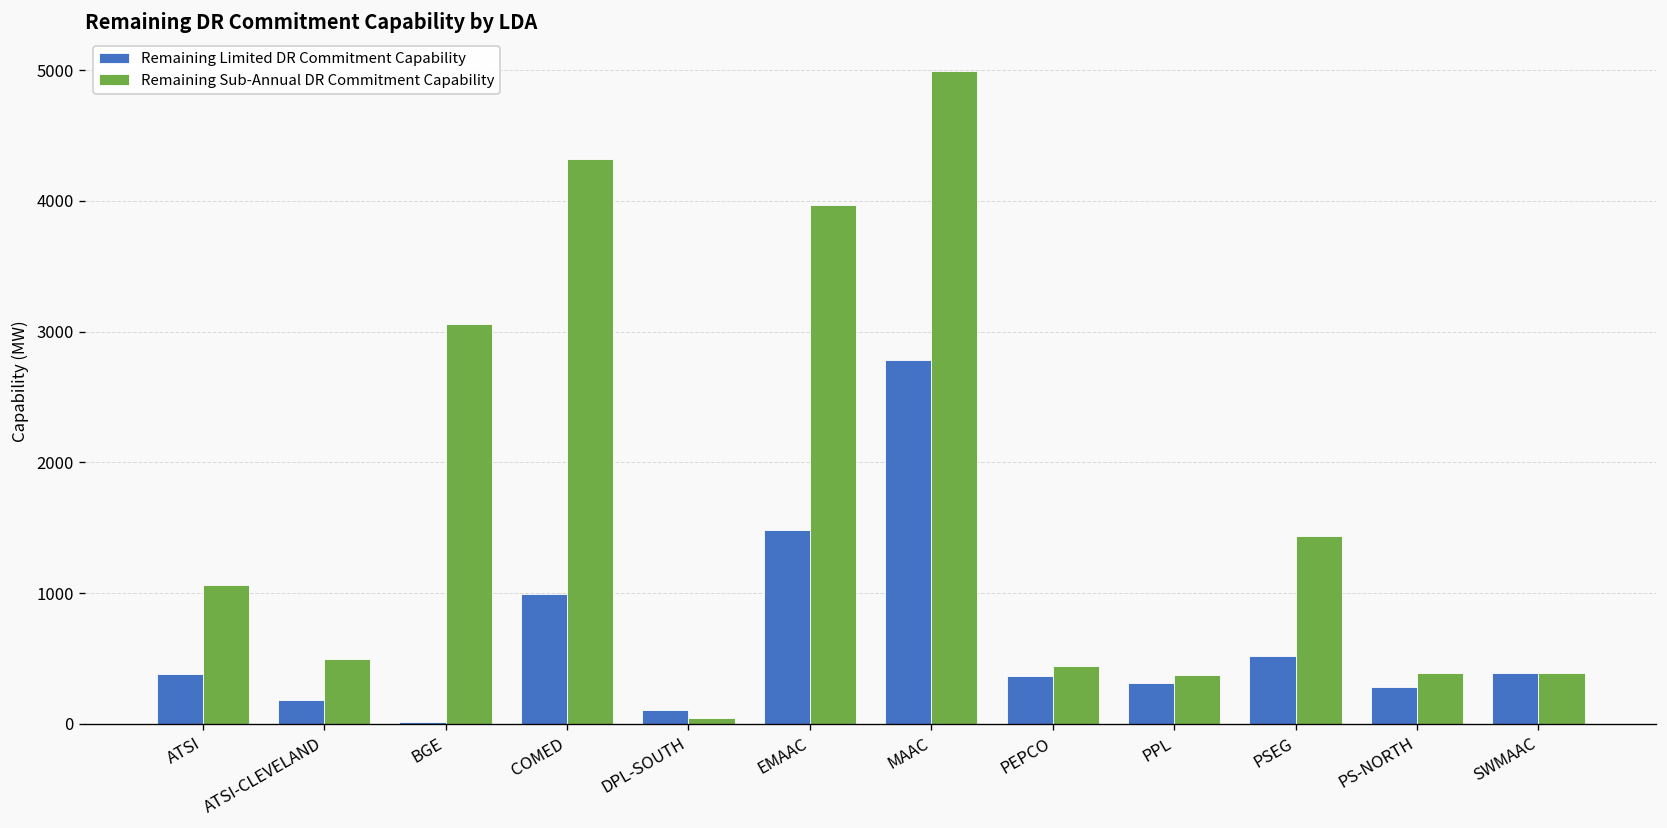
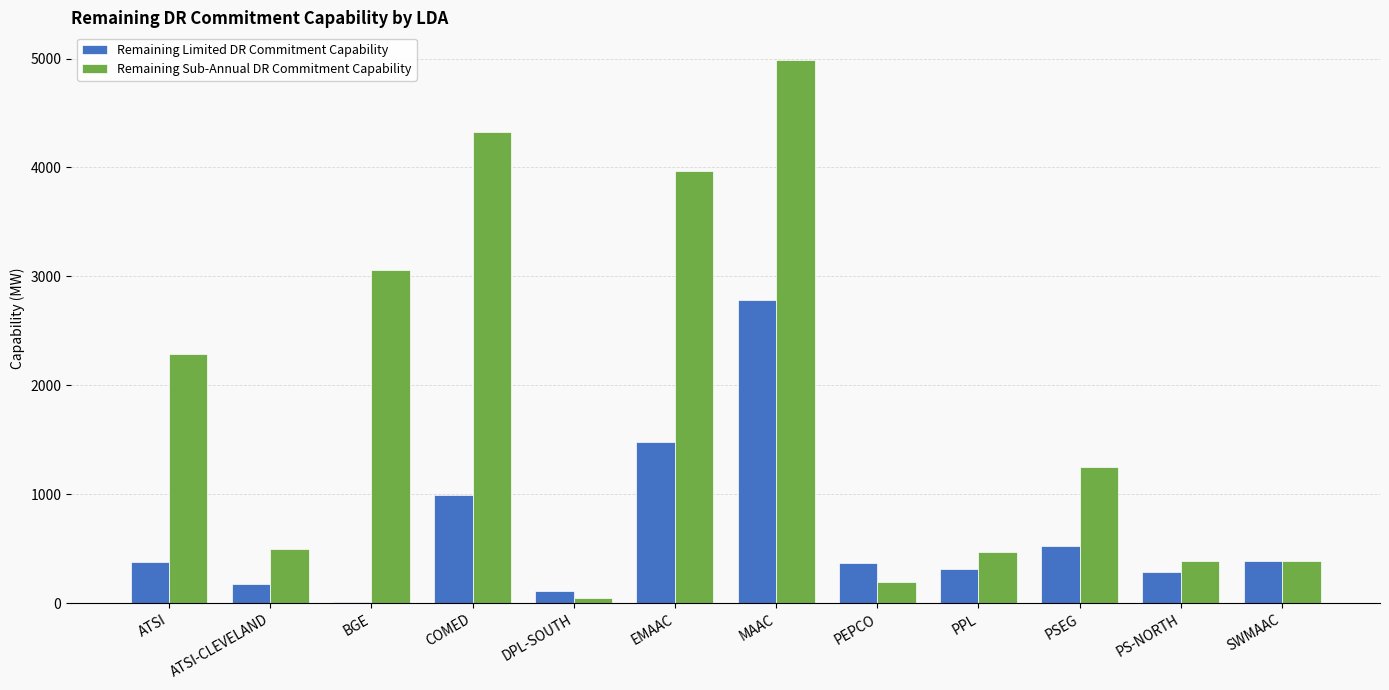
Remaining Sub-Annual DR Commitment Capability, ATSI: 1060 -> 2290
Remaining Sub-Annual DR Commitment Capability, PEPCO: 440 -> 190
Remaining Sub-Annual DR Commitment Capability, PPL: 380 -> 470
Remaining Sub-Annual DR Commitment Capability, PSEG: 1440 -> 1250
